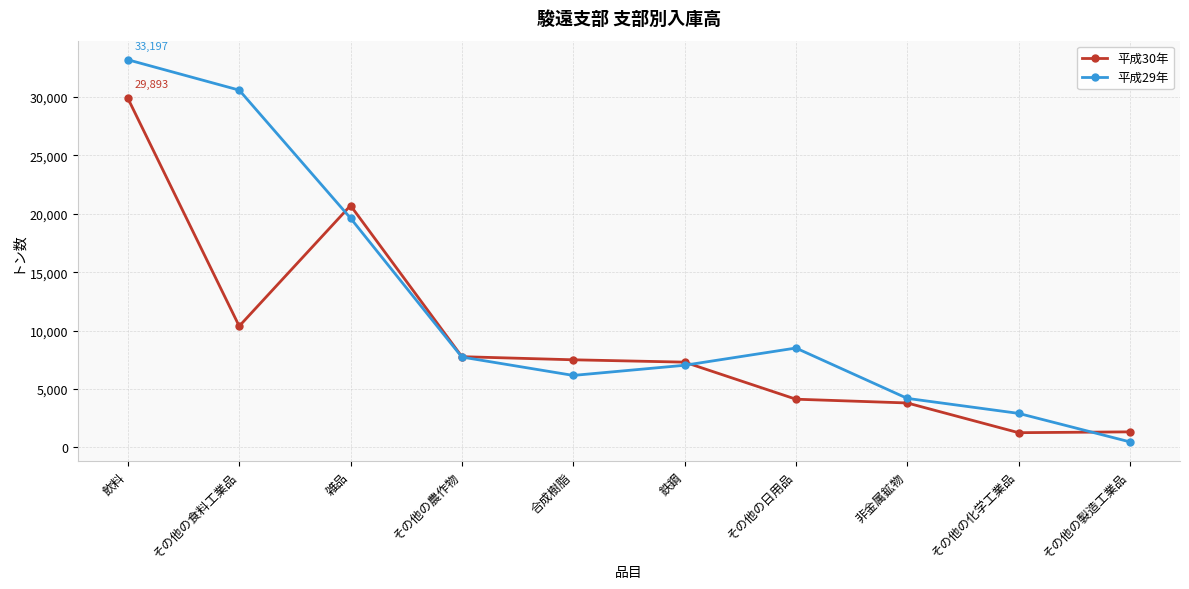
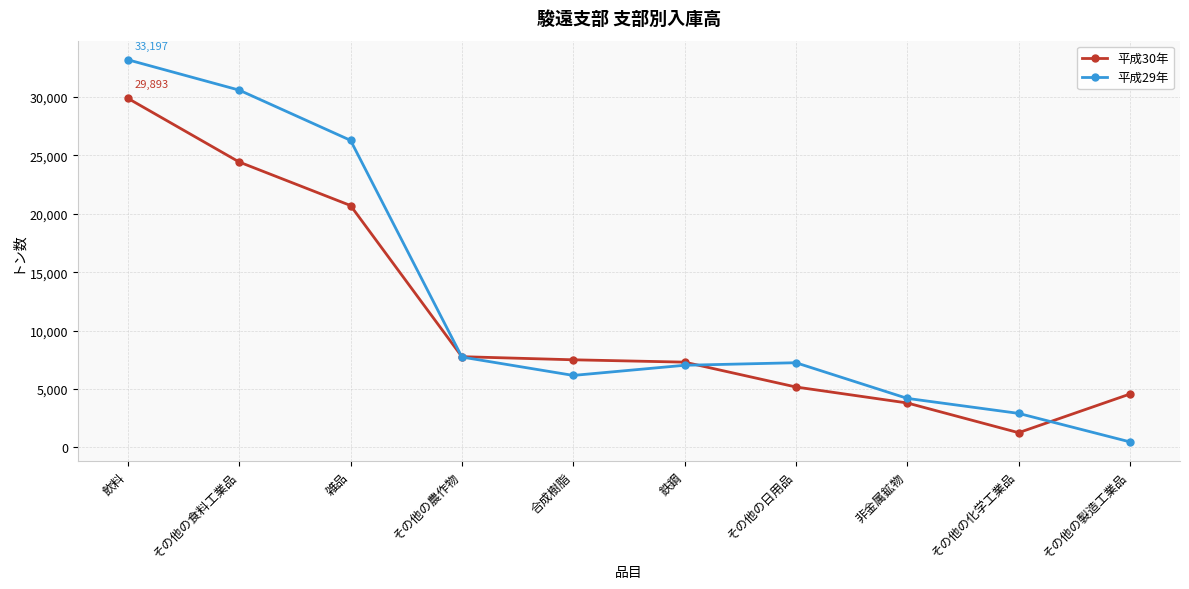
平成30年, その他の食料工業品: 10,400 -> 24,400
平成29年, 雑品: 19,600 -> 26,300
平成30年, その他の日用品: 4,100 -> 5,200
平成29年, その他の日用品: 8,500 -> 7,200
平成30年, その他の製造工業品: 1,300 -> 4,600
